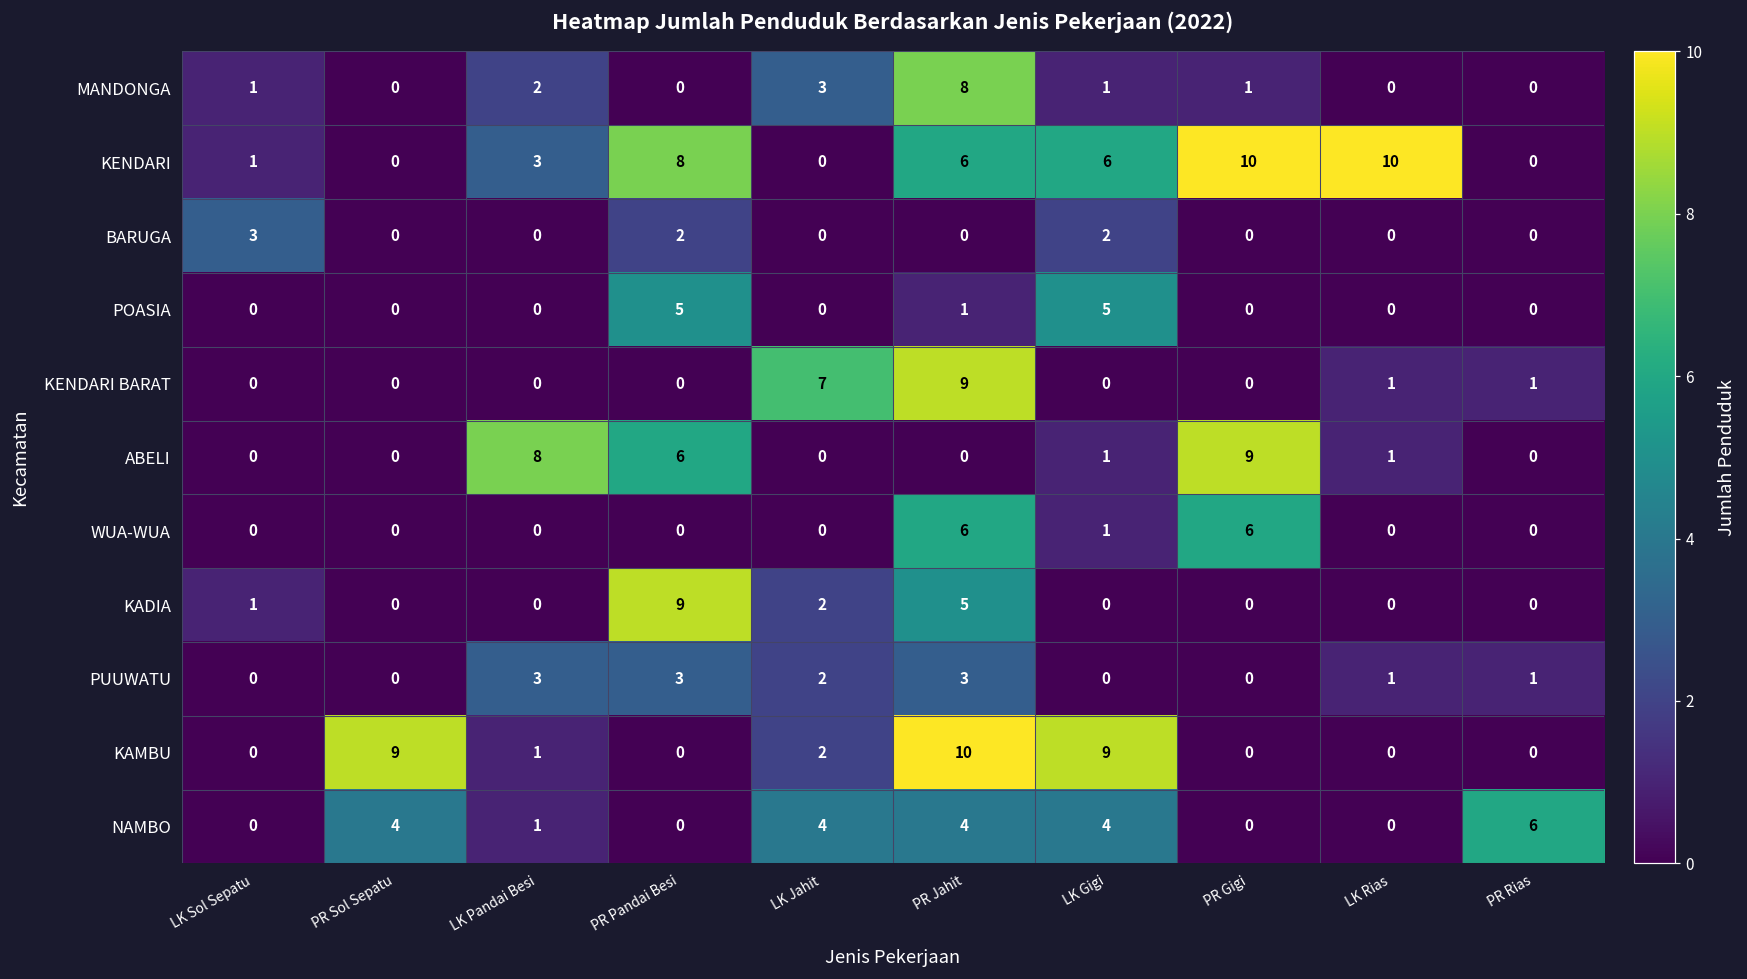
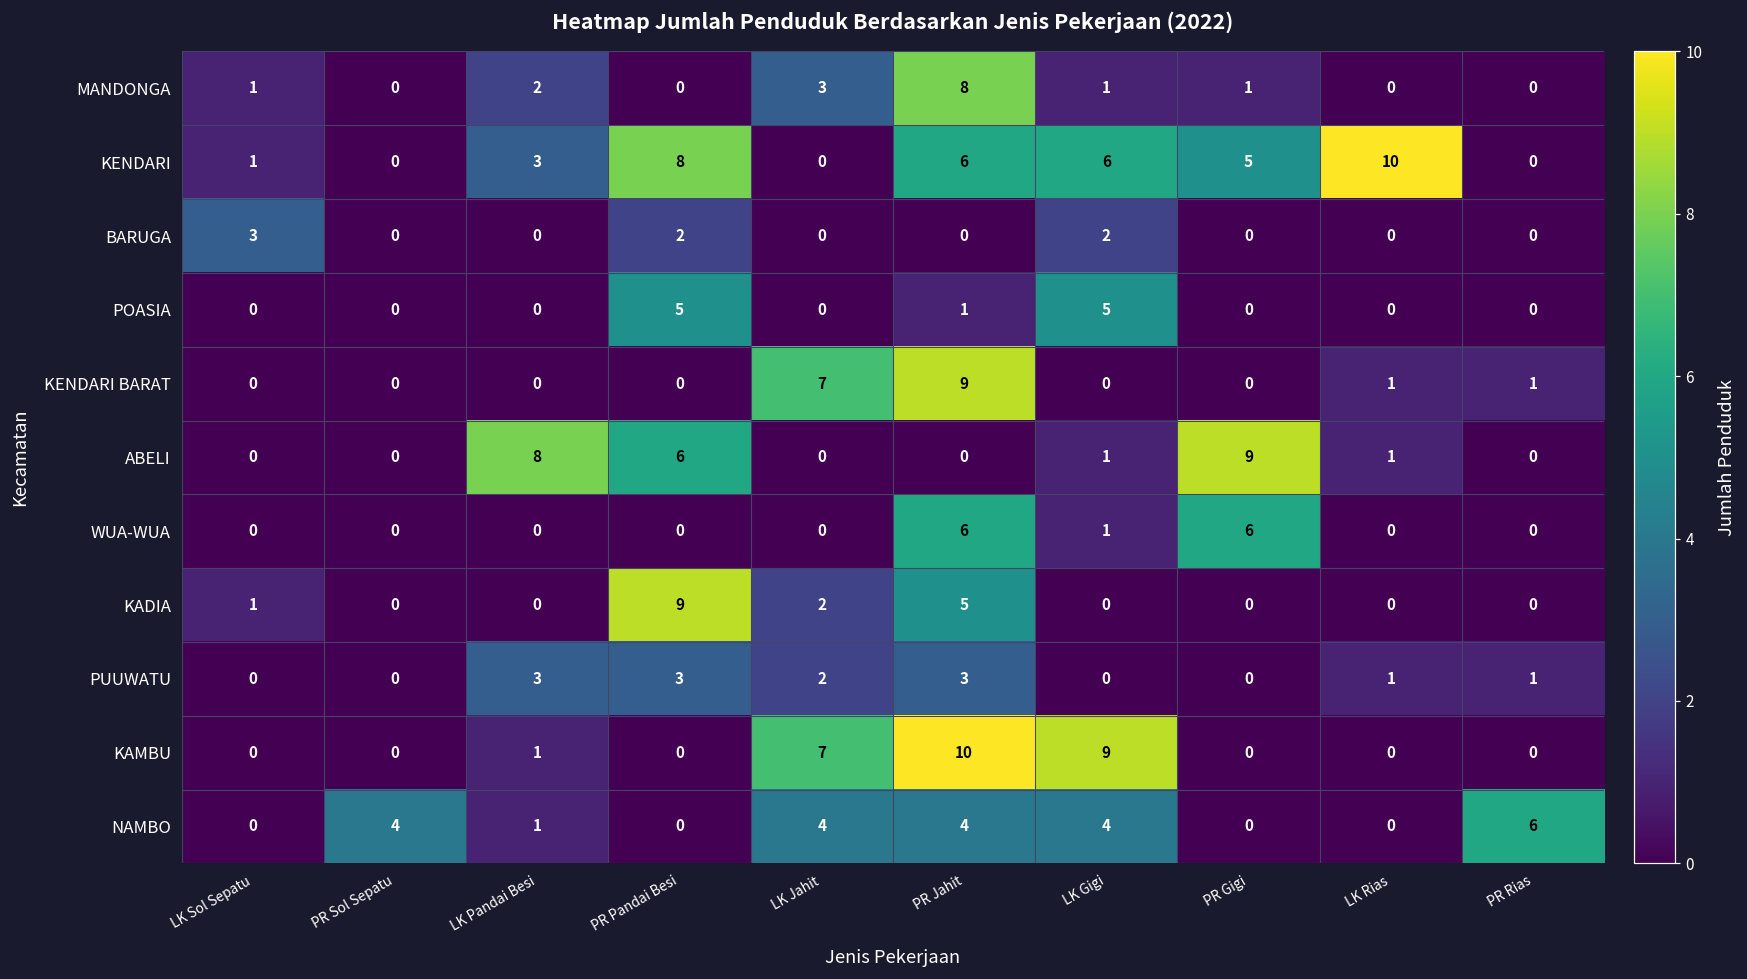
KENDARI, PR Gigi: 10 -> 5
KAMBU, PR Sol Sepatu: 9 -> 0
KAMBU, LK Jahit: 2 -> 7
